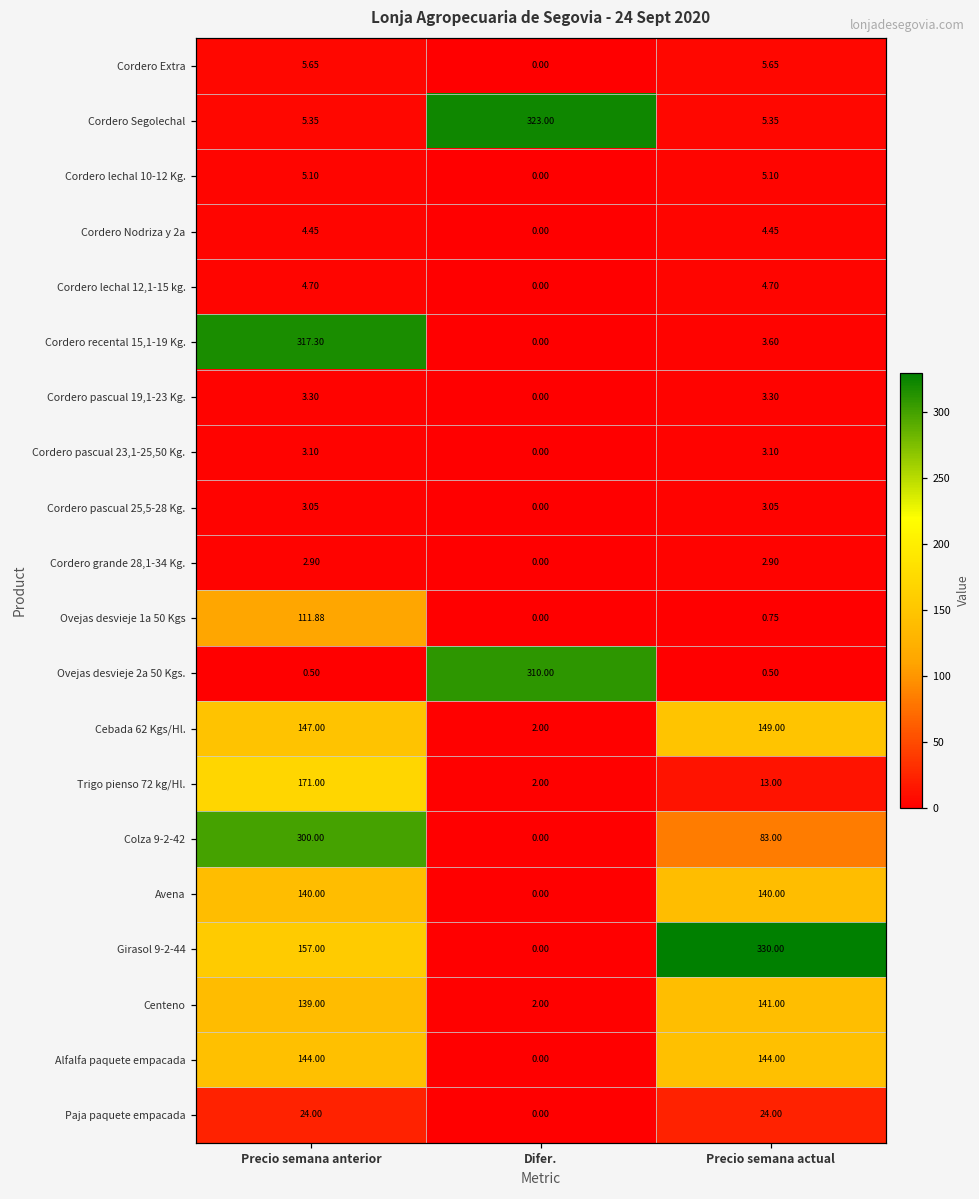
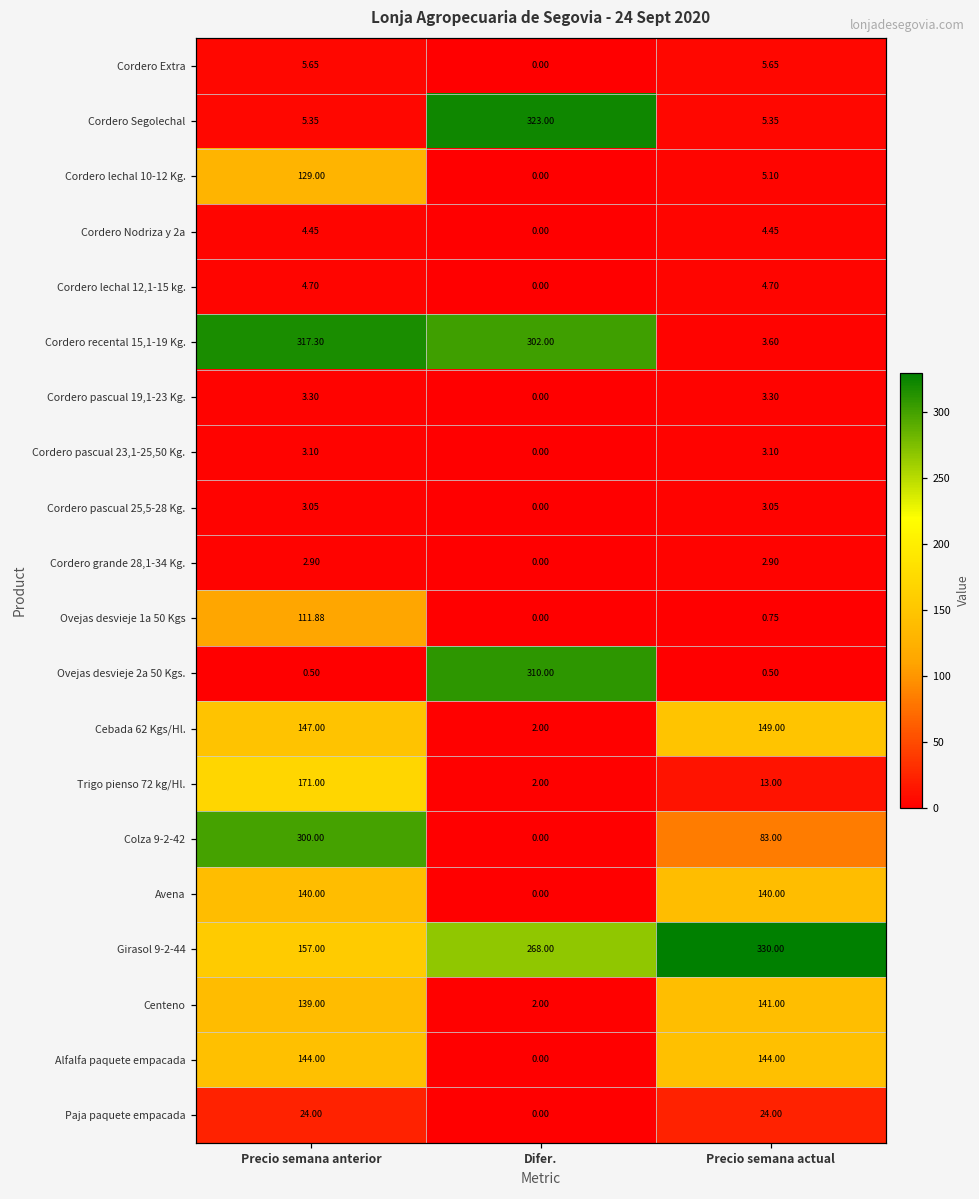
Cordero lechal 10-12 Kg., Precio semana anterior: 5.10 -> 129.00
Cordero recental 15,1-19 Kg., Difer.: 0.00 -> 302.00
Girasol 9-2-44, Difer.: 0.00 -> 268.00
